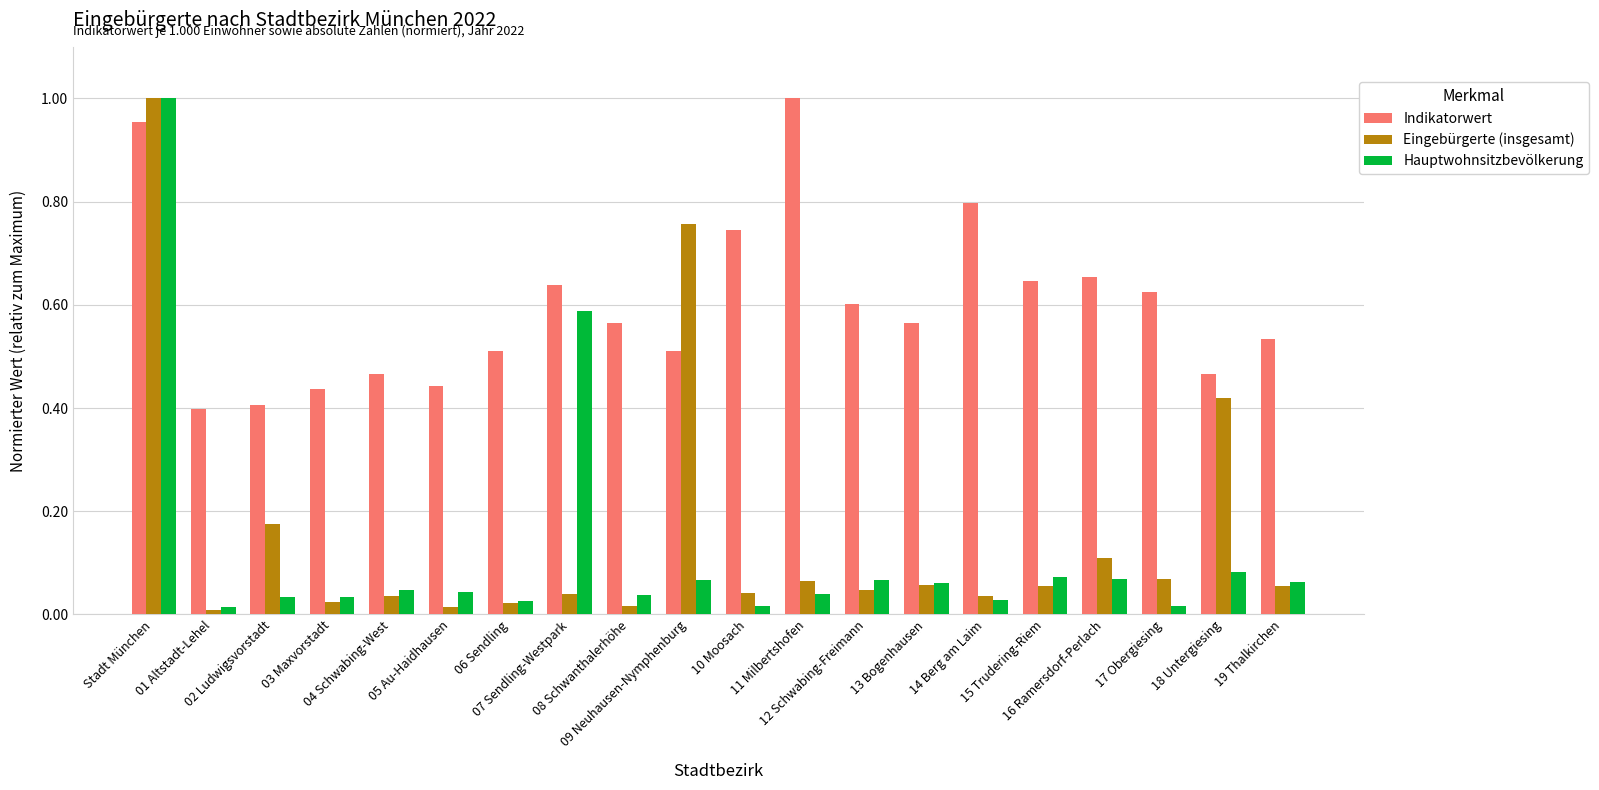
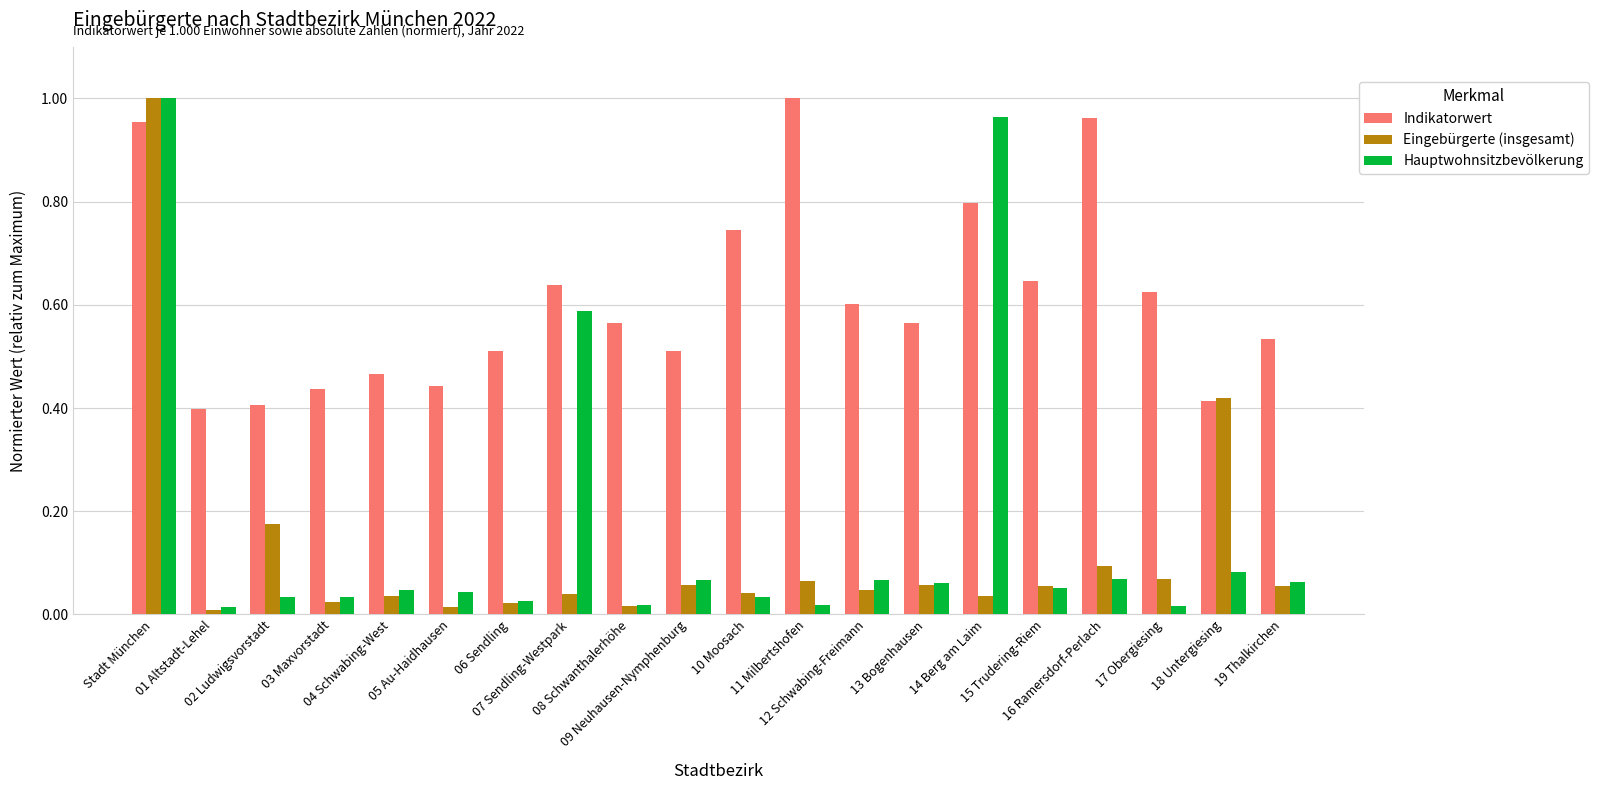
Hauptwohnsitzbevölkerung, 08 Schwanthalerhöhe: 0.04 -> 0.02
Eingebürgerte (insgesamt), 09 Neuhausen-Nymphenburg: 0.76 -> 0.06
Hauptwohnsitzbevölkerung, 10 Moosach: 0.02 -> 0.03
Hauptwohnsitzbevölkerung, 11 Milbertshofen: 0.04 -> 0.02
Hauptwohnsitzbevölkerung, 14 Berg am Laim: 0.03 -> 0.96
Hauptwohnsitzbevölkerung, 15 Trudering-Riem: 0.07 -> 0.05
Indikatorwert, 16 Ramersdorf-Perlach: 0.65 -> 0.96
Eingebürgerte (insgesamt), 16 Ramersdorf-Perlach: 0.11 -> 0.09
Indikatorwert, 18 Untergiesing: 0.47 -> 0.41
